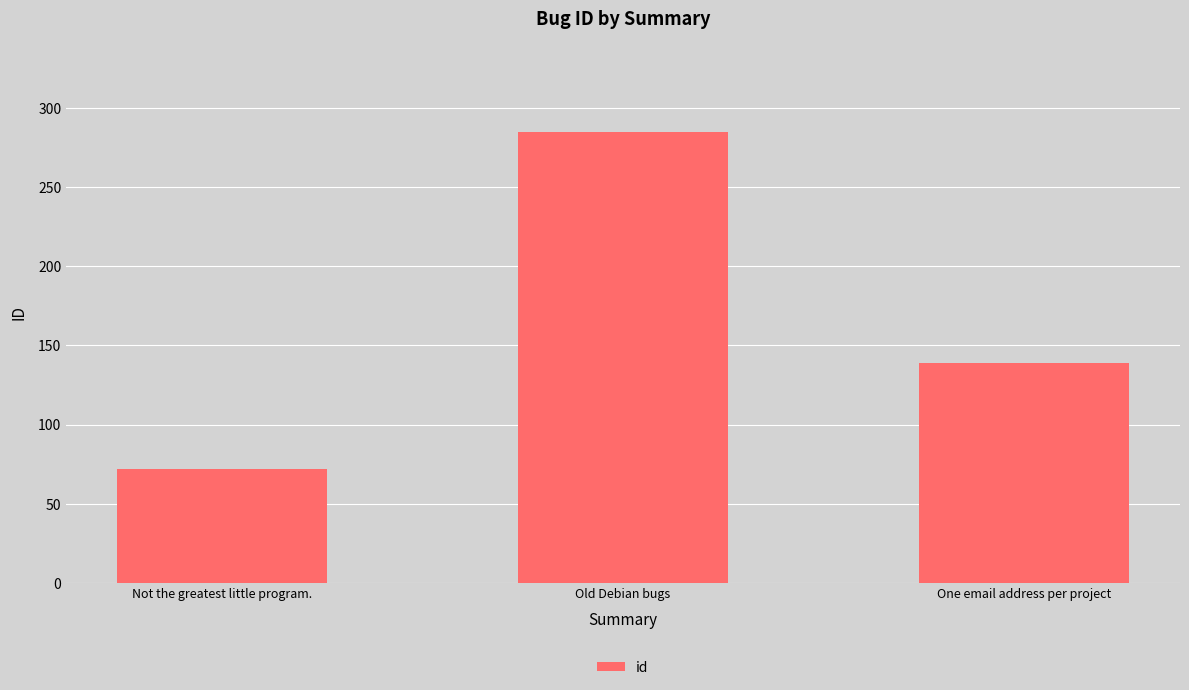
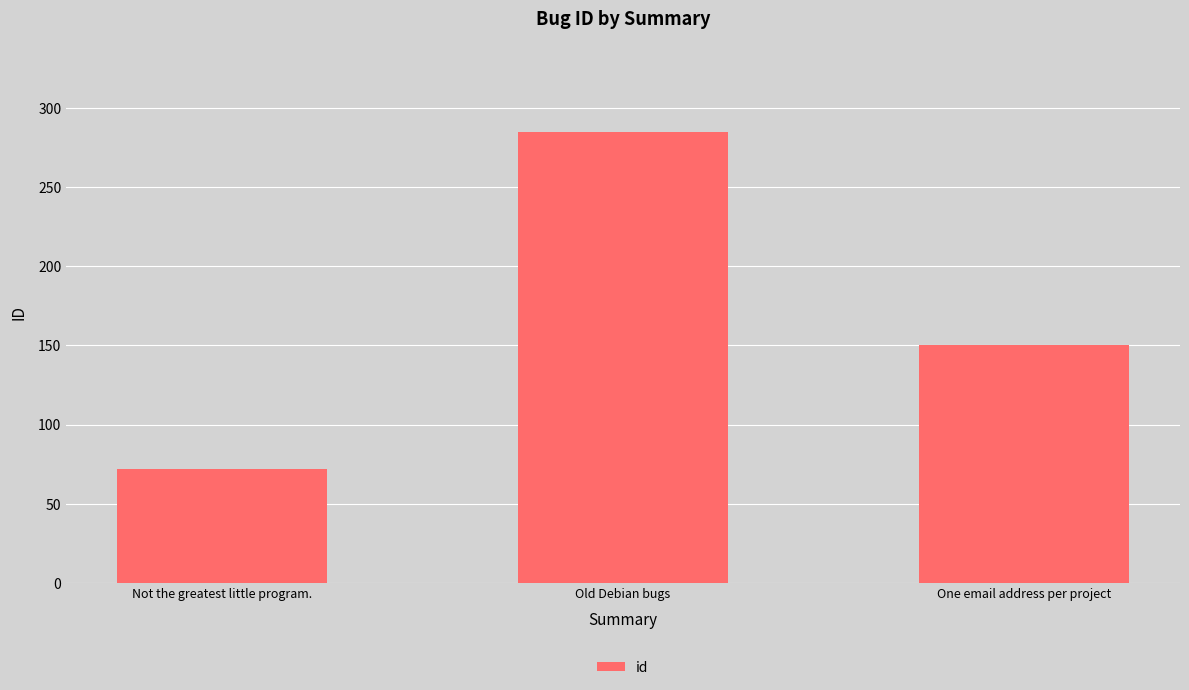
One email address per project: 139 -> 150
